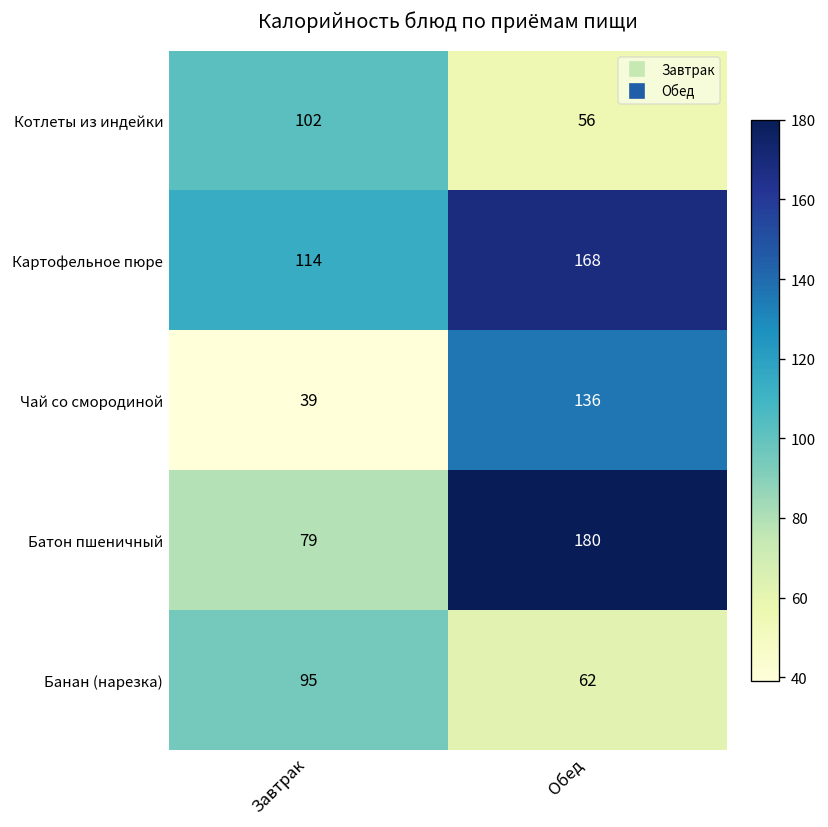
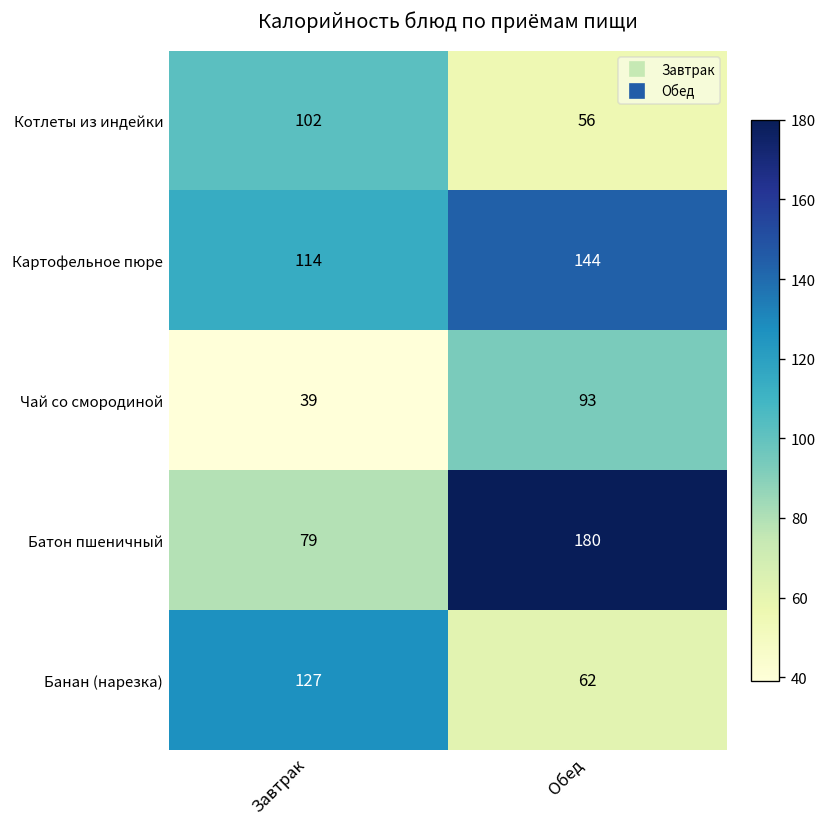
Картофельное пюре, Обед: 168 -> 144
Чай со смородиной, Обед: 136 -> 93
Банан (нарезка), Завтрак: 95 -> 127
